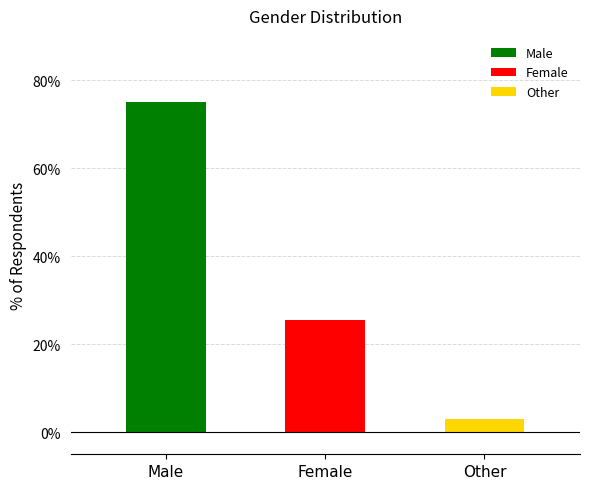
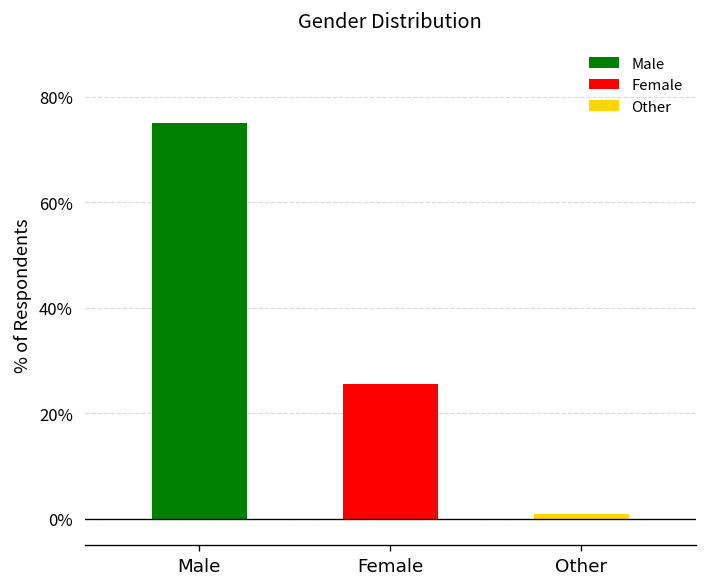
Other: 3% -> 1%
